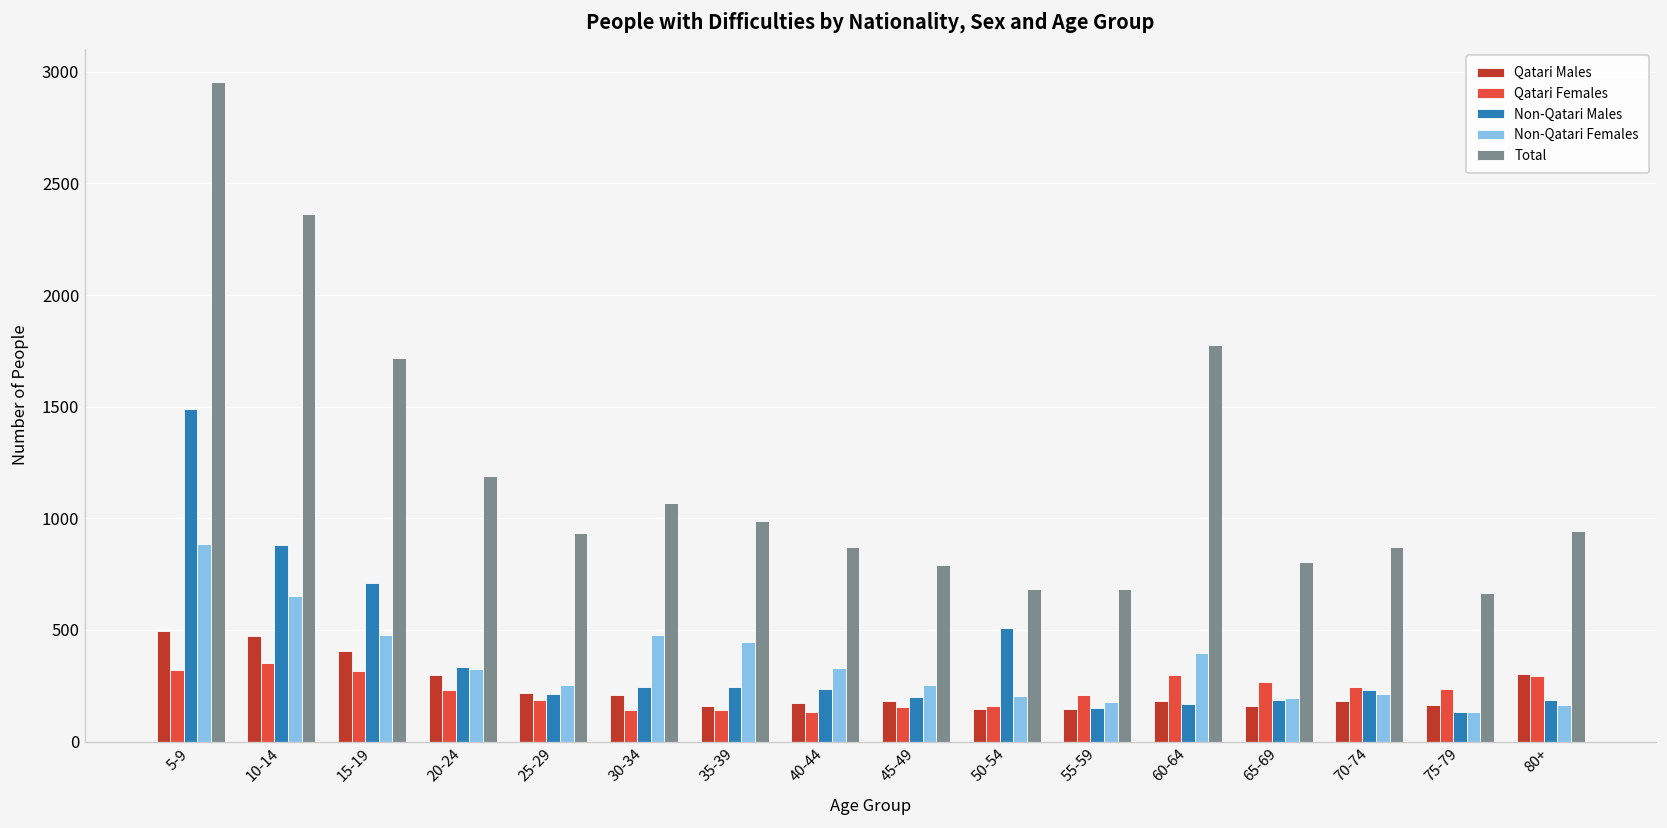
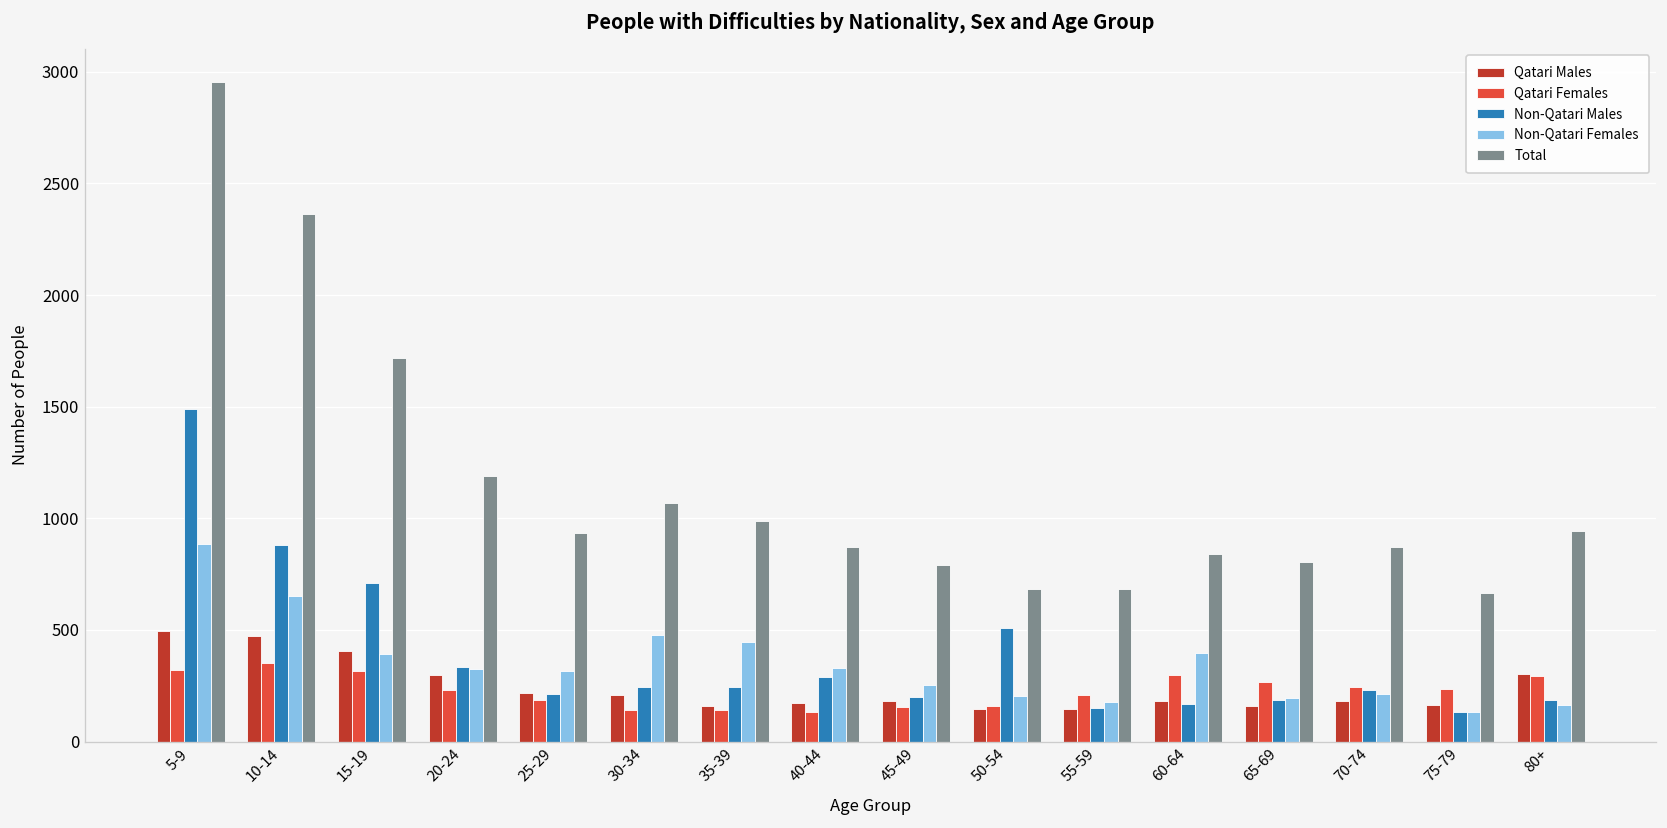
Non-Qatari Females, 15-19: 480 -> 390
Non-Qatari Females, 25-29: 250 -> 320
Non-Qatari Males, 40-44: 240 -> 290
Total, 60-64: 1770 -> 840
